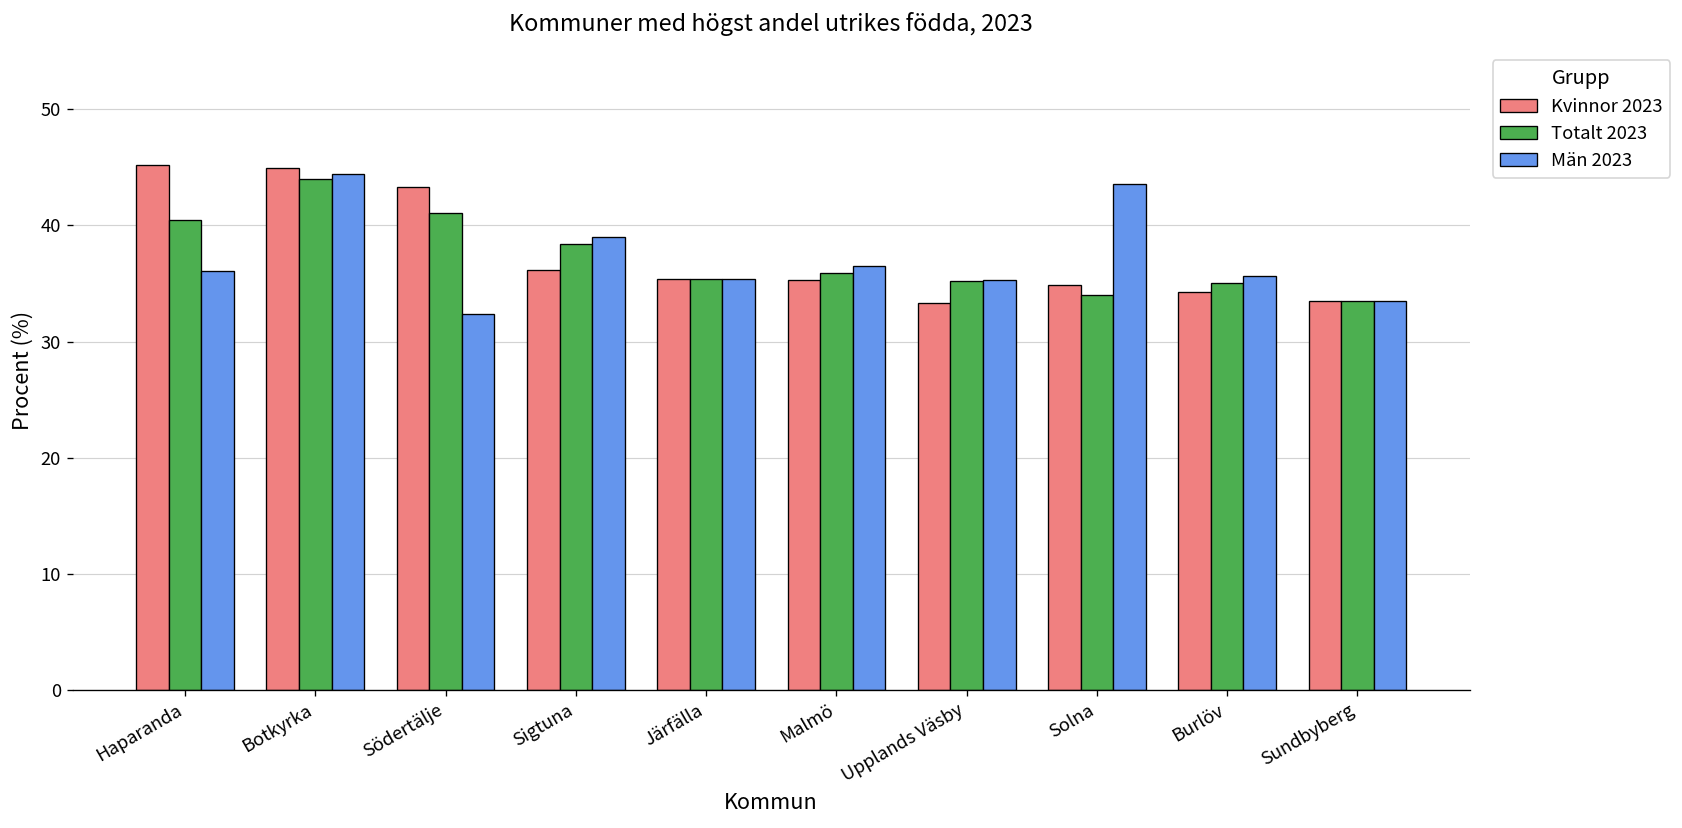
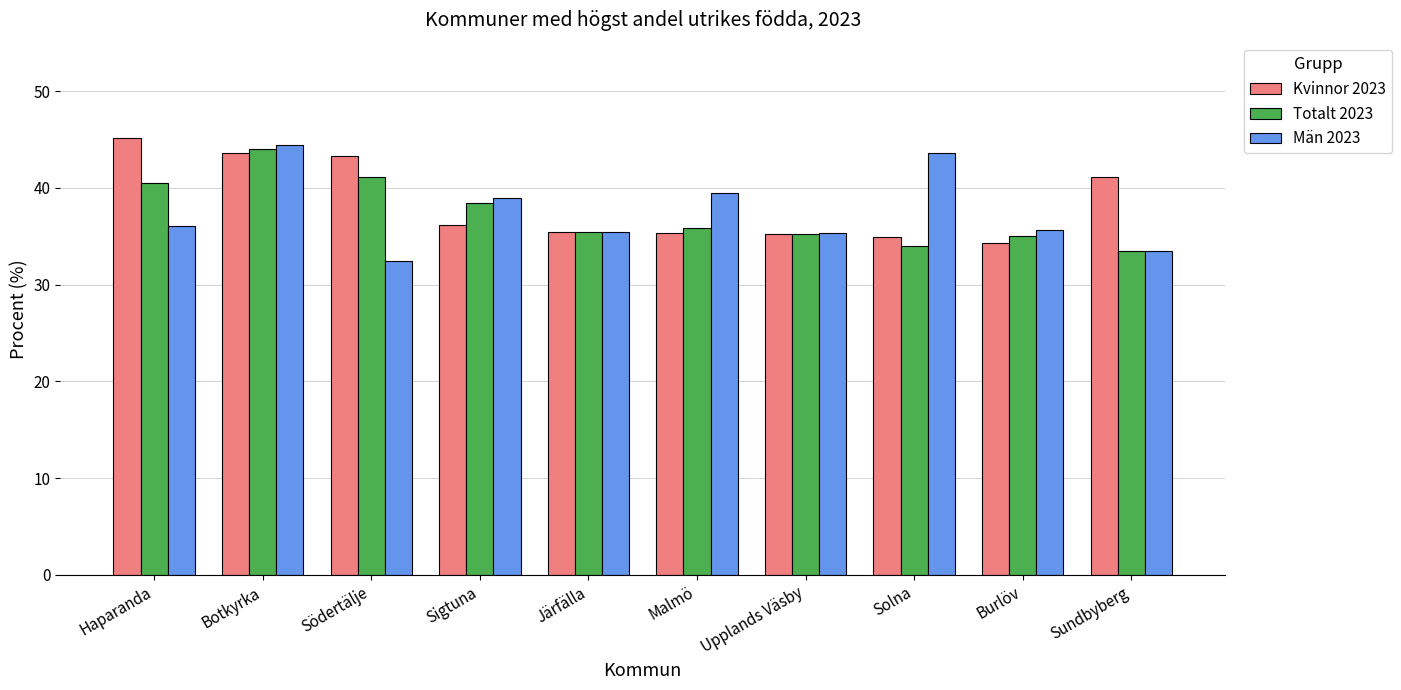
Kvinnor 2023, Botkyrka: 45 -> 44
Män 2023, Malmö: 37 -> 40
Kvinnor 2023, Upplands Väsby: 33 -> 35
Kvinnor 2023, Sundbyberg: 34 -> 41
